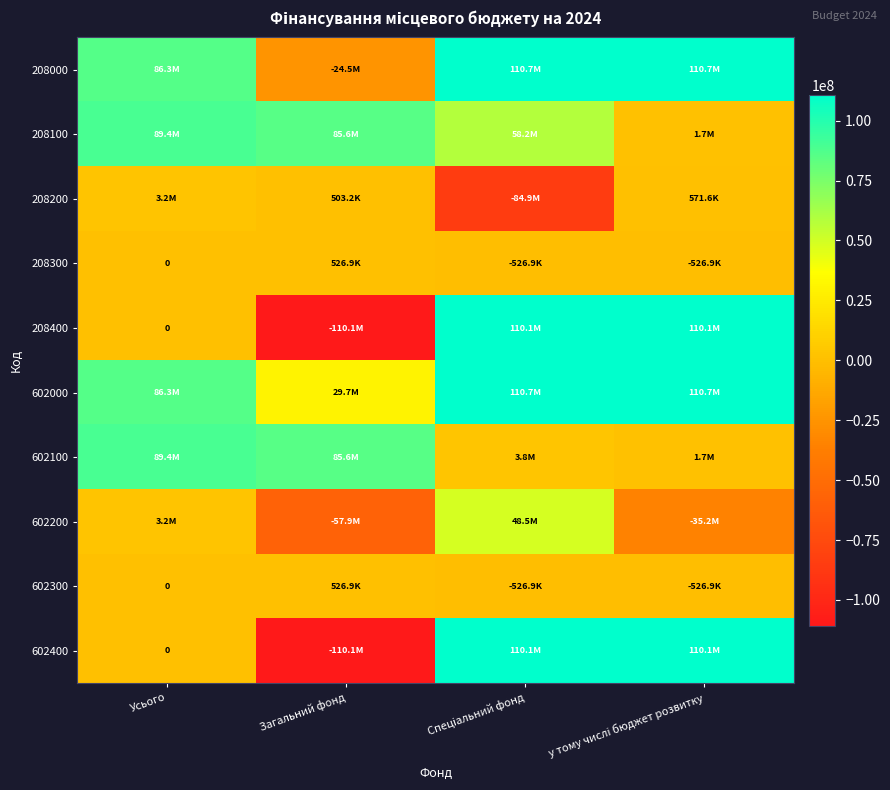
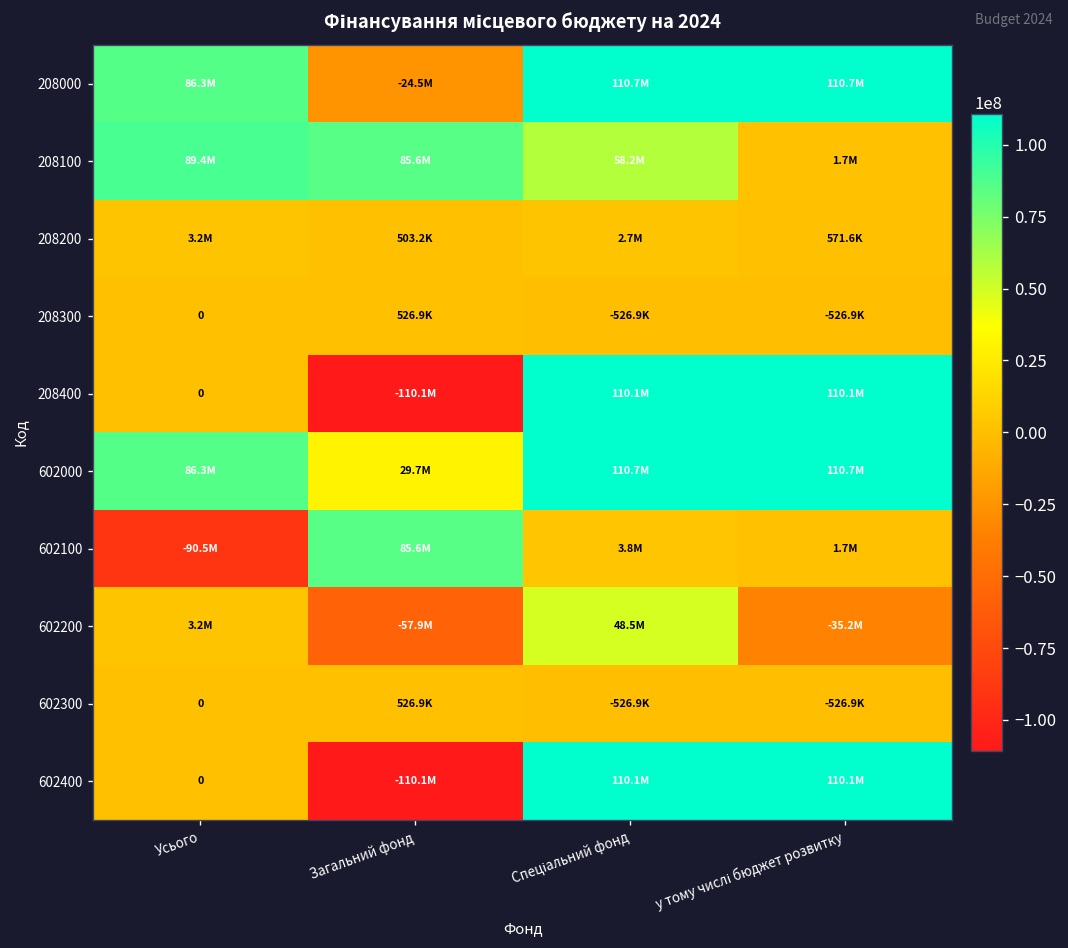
208200, Спеціальний фонд: -84.9M -> 2.7M
602100, Усього: 89.4M -> -90.5M
